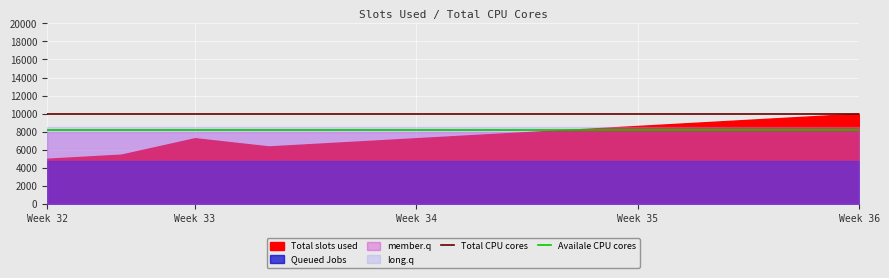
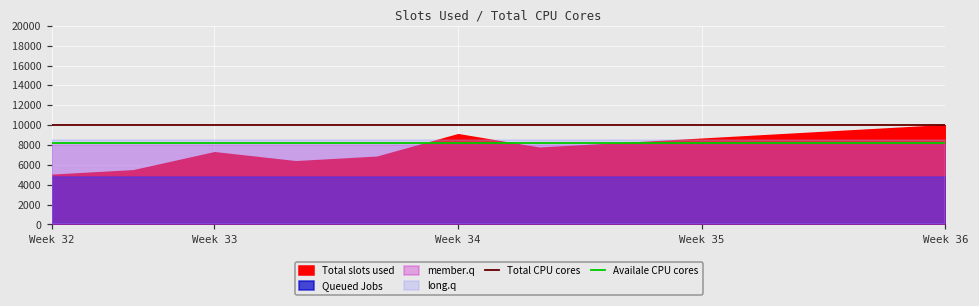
Total slots used, Week 34: 7000 -> 9000
